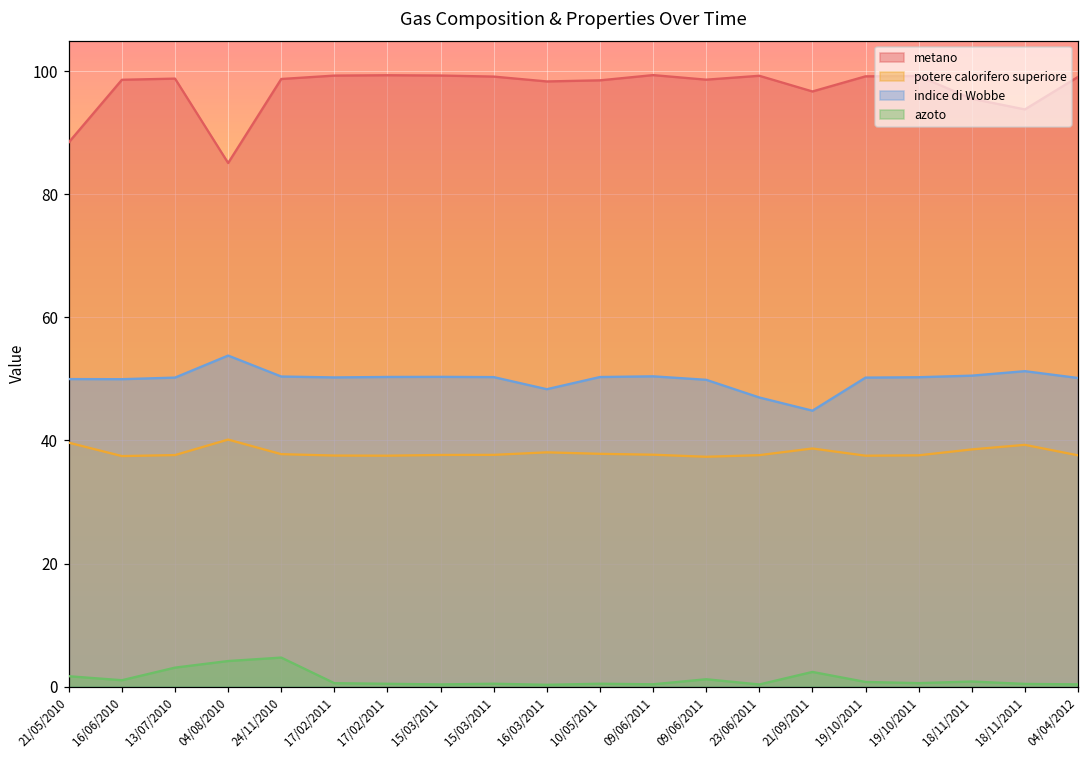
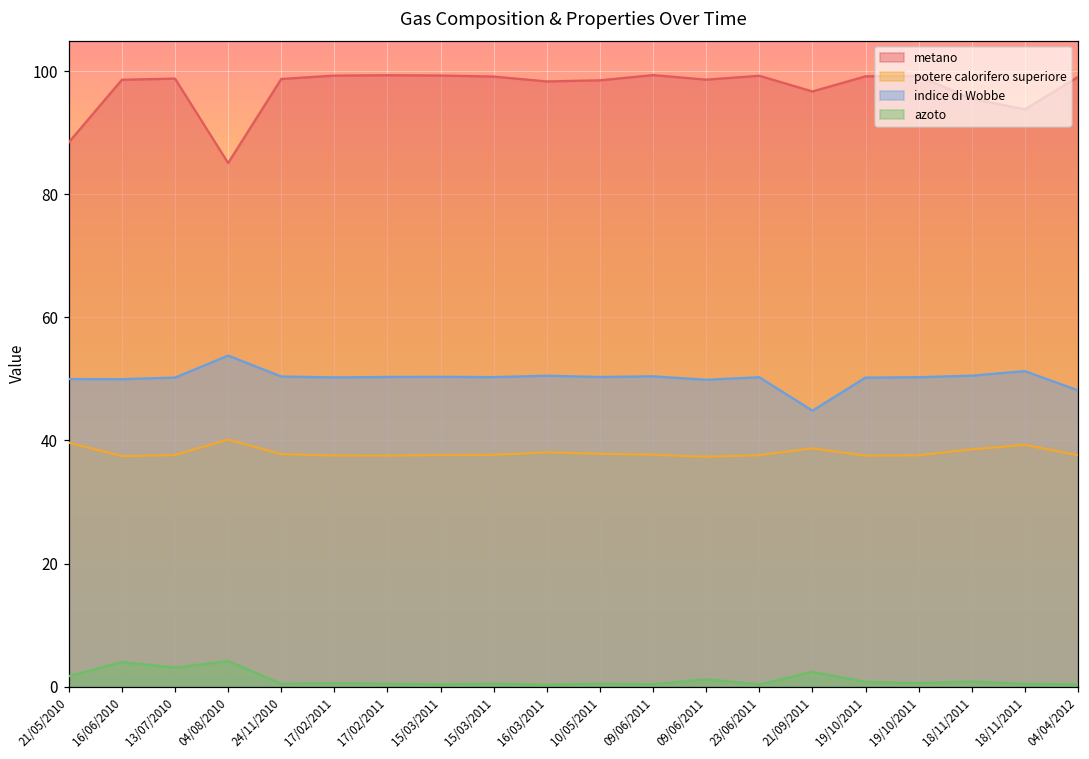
azoto, 16/06/2010: 1 -> 4
azoto, 24/11/2010: 5 -> 0
indice di Wobbe, 16/03/2011: 48 -> 51
indice di Wobbe, 23/06/2011: 47 -> 50
indice di Wobbe, 04/04/2012: 50 -> 48
